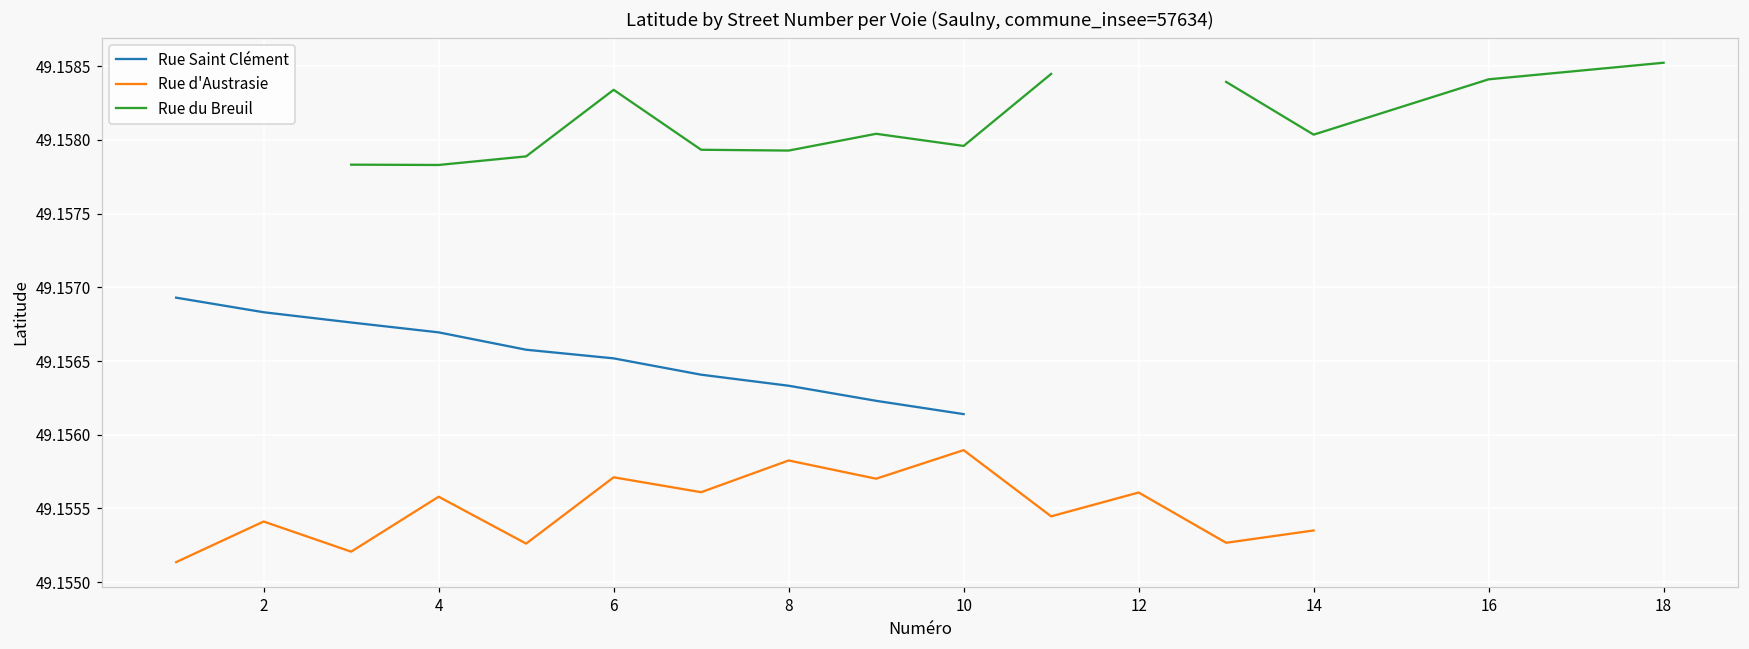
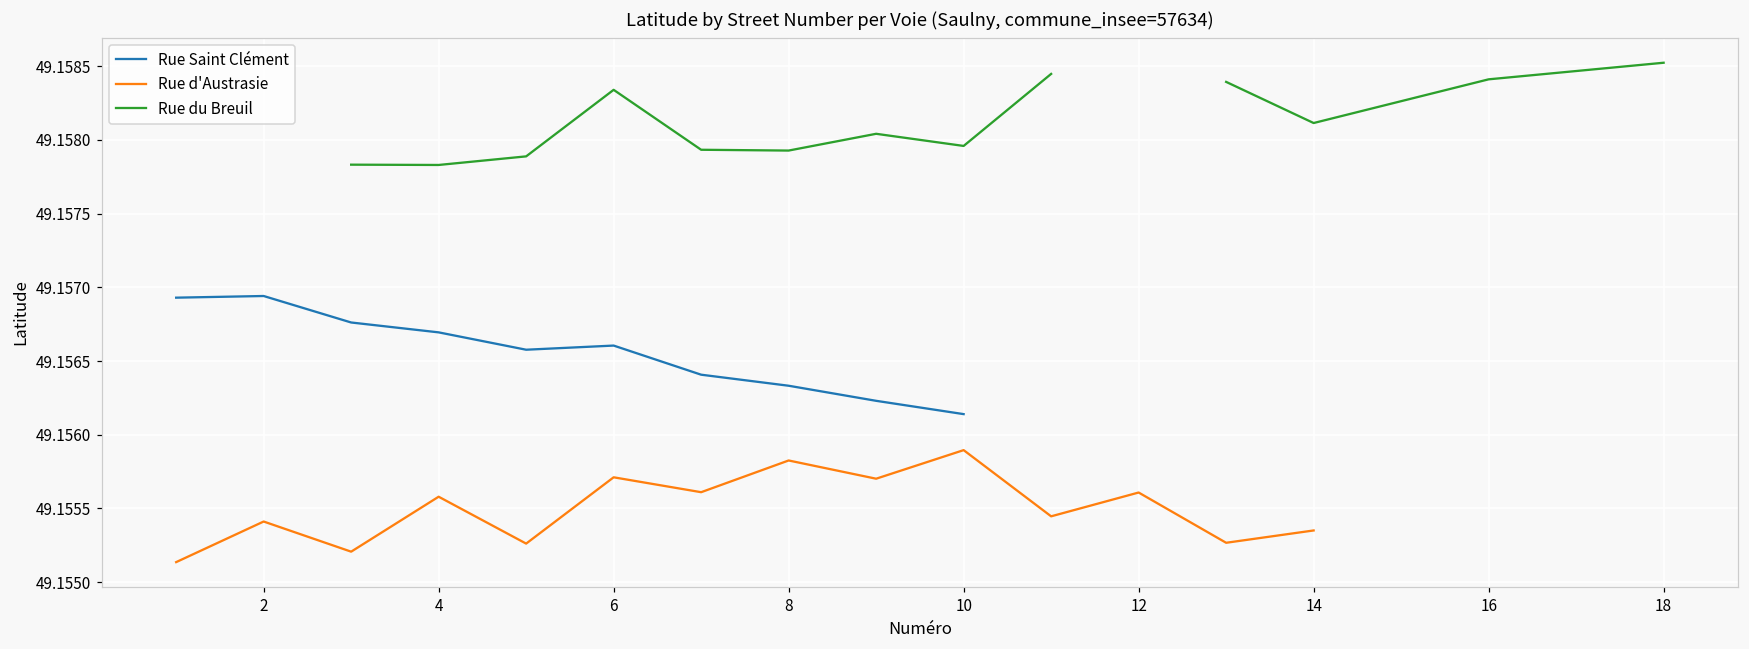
Rue Saint Clément, 2: 49.15683 -> 49.15694
Rue Saint Clément, 6: 49.15652 -> 49.15660
Rue du Breuil, 14: 49.15804 -> 49.15811
